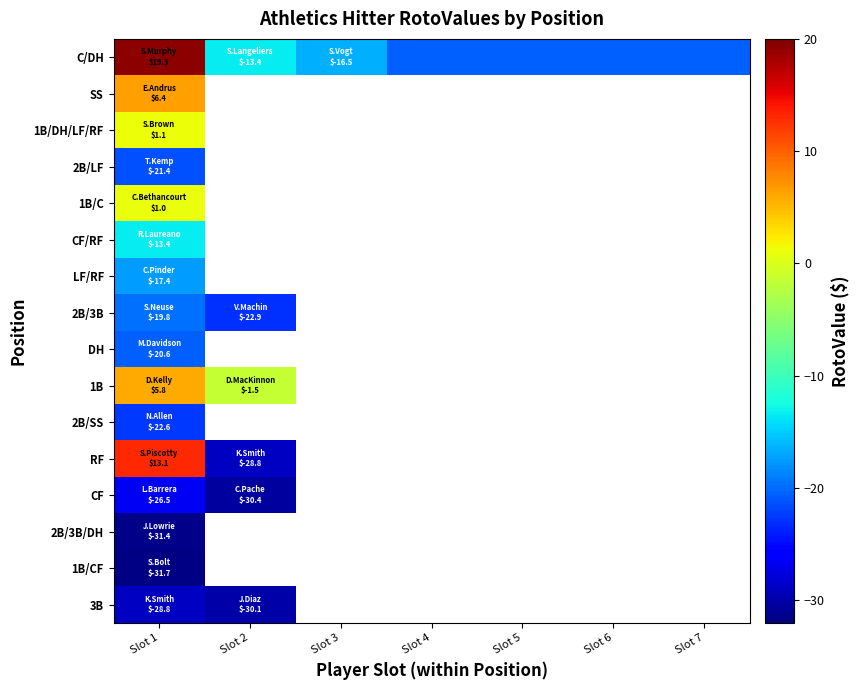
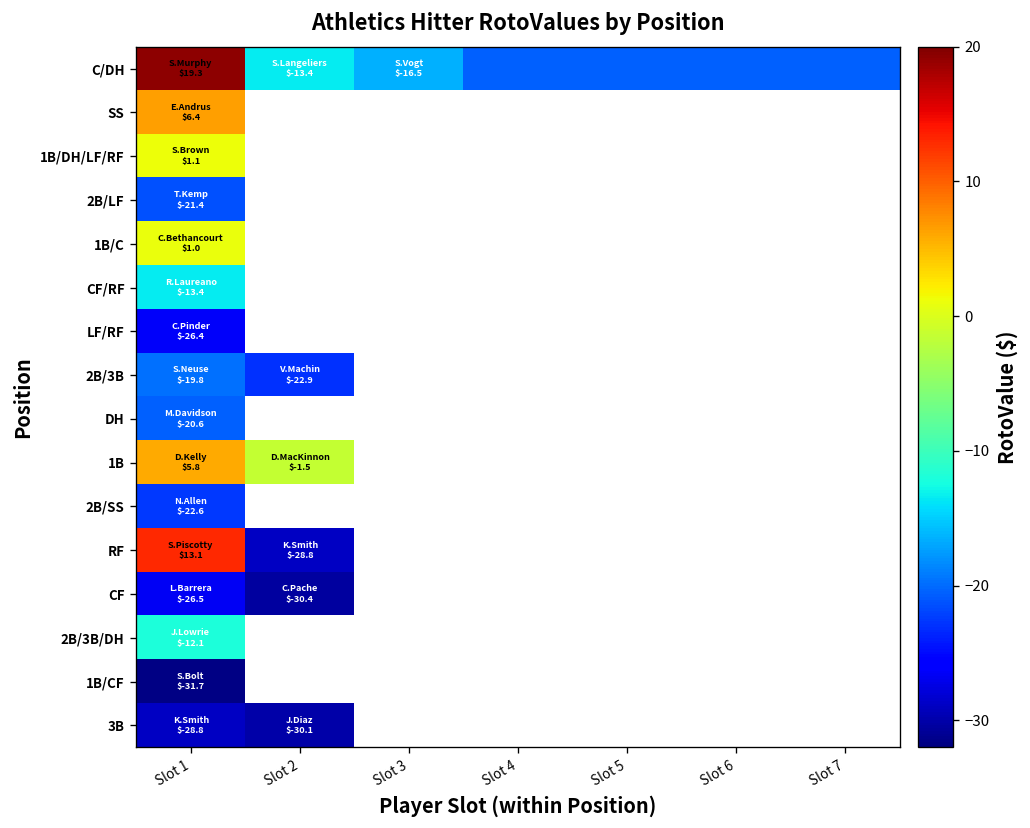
LF/RF, Slot 1: $-17.4 -> $-26.4
2B/3B/DH, Slot 1: $-31.4 -> $-12.1
